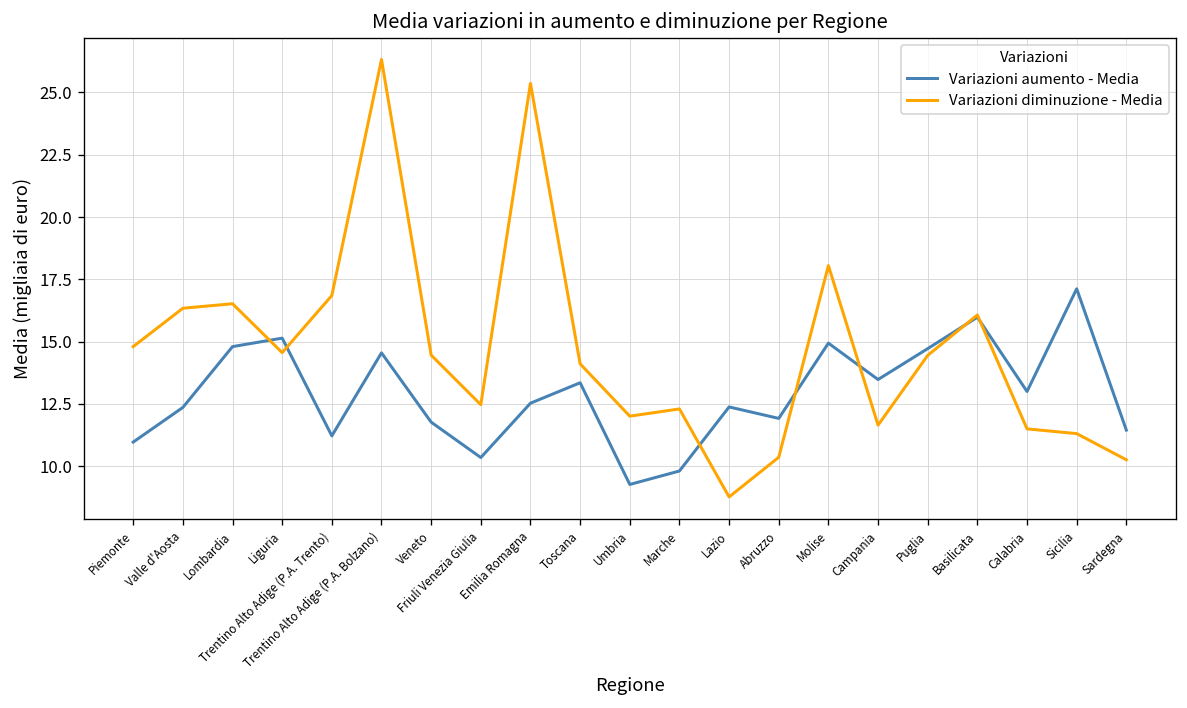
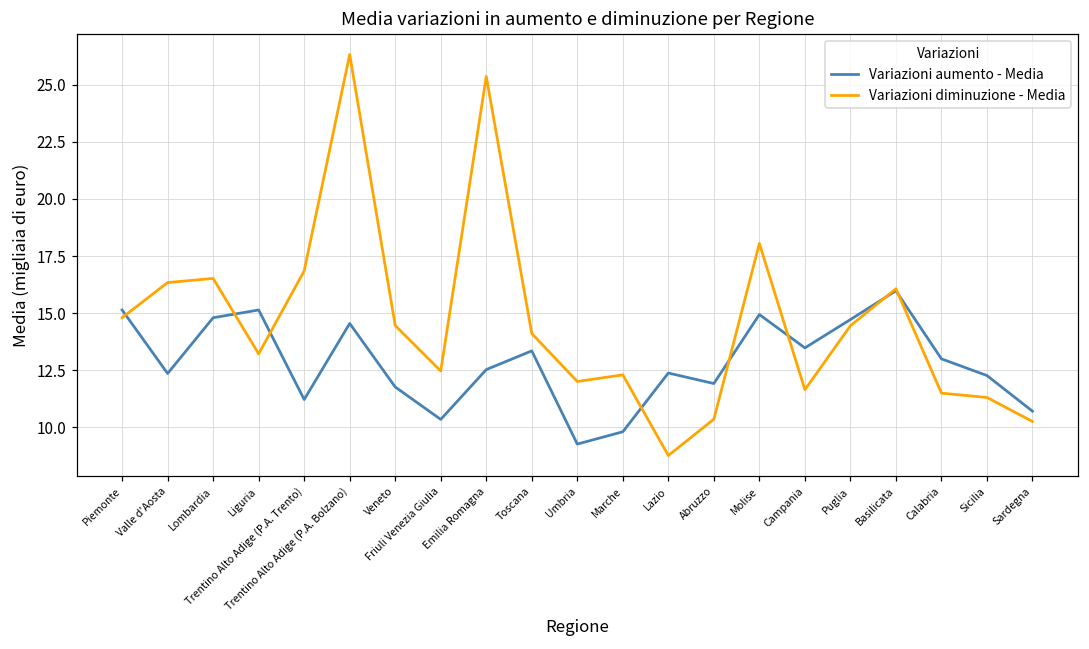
Variazioni aumento - Media, Piemonte: 11.0 -> 15.1
Variazioni diminuzione - Media, Liguria: 14.6 -> 13.2
Variazioni aumento - Media, Sicilia: 17.1 -> 12.3
Variazioni aumento - Media, Sardegna: 11.5 -> 10.7
